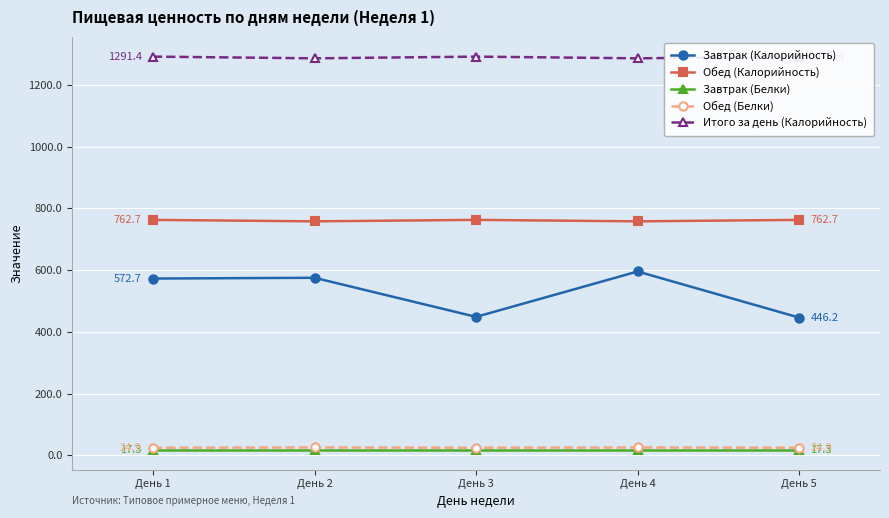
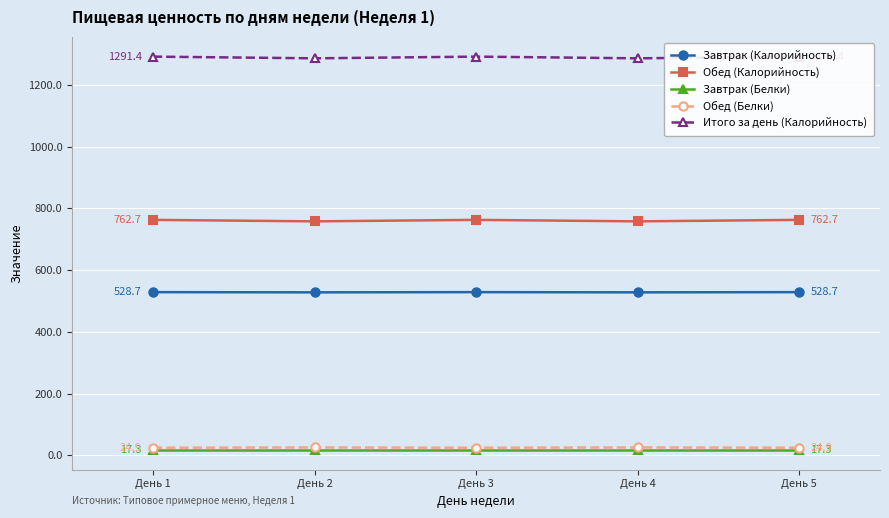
Завтрак (Калорийность), День 1: 572.7 -> 528.7
Завтрак (Калорийность), День 2: 580 -> 530
Завтрак (Калорийность), День 3: 450 -> 530
Завтрак (Калорийность), День 4: 600 -> 530
Завтрак (Калорийность), День 5: 446.2 -> 528.7
